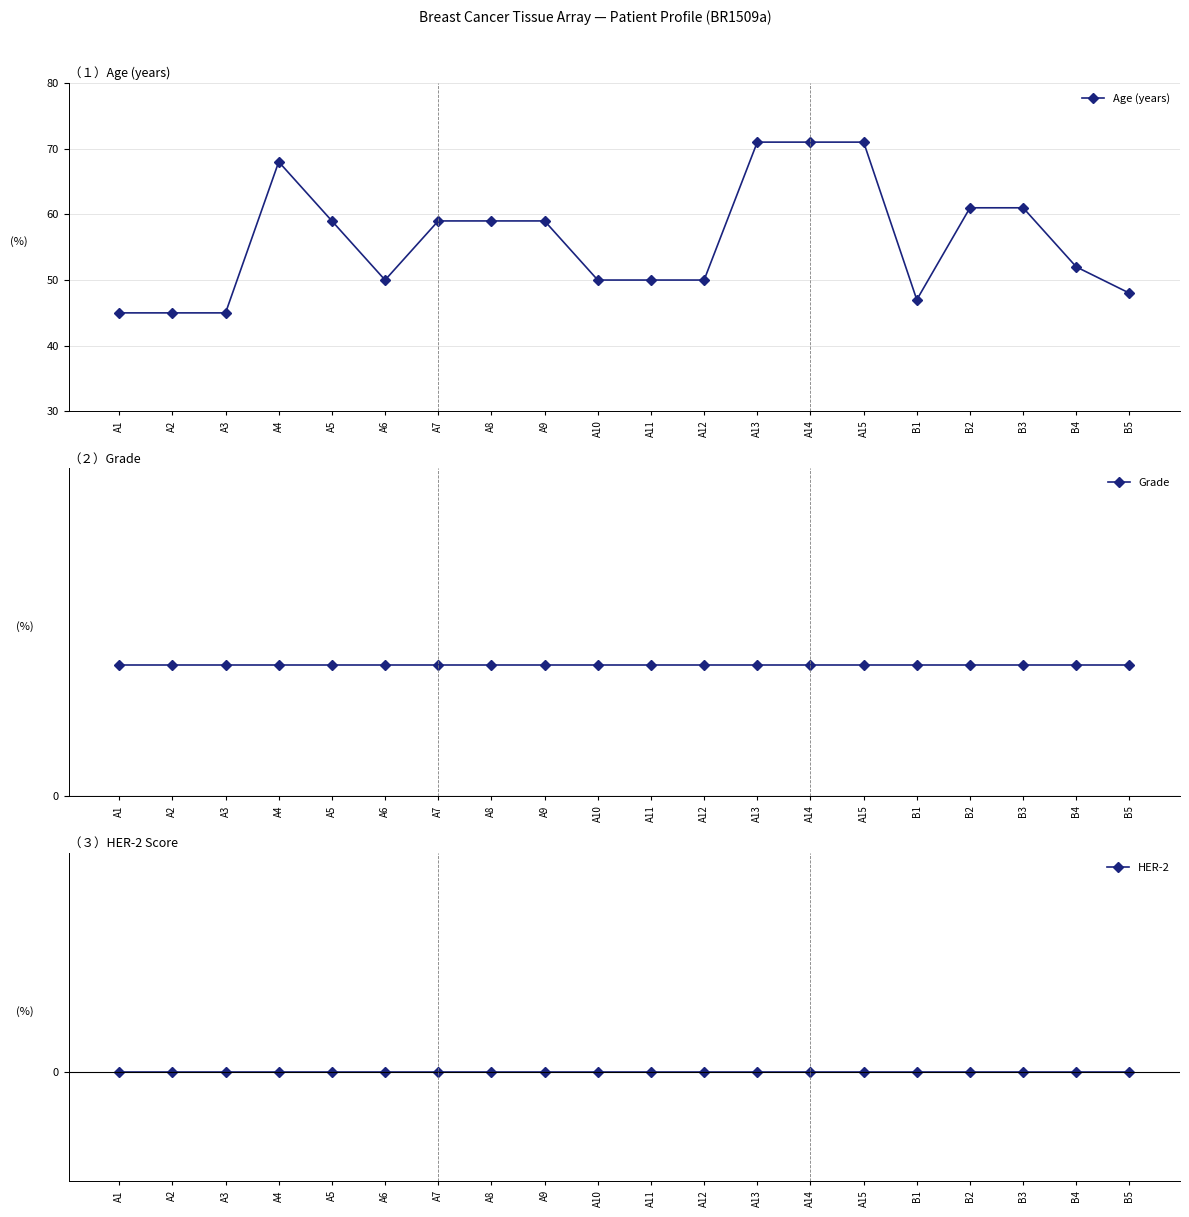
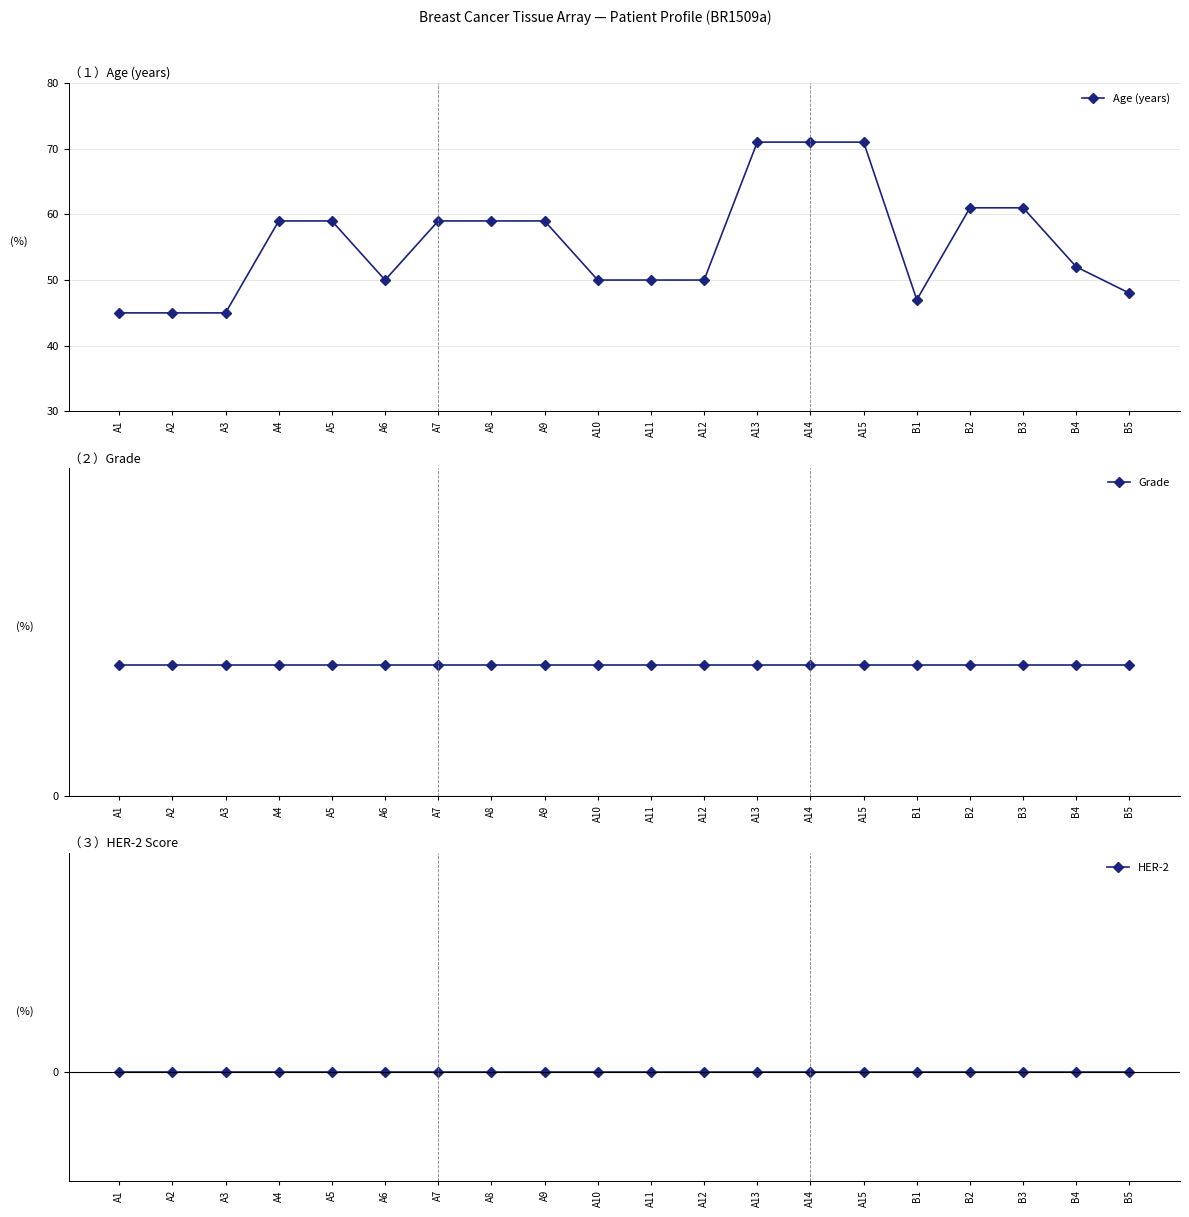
（１）Age (years), A4: 68 -> 59
